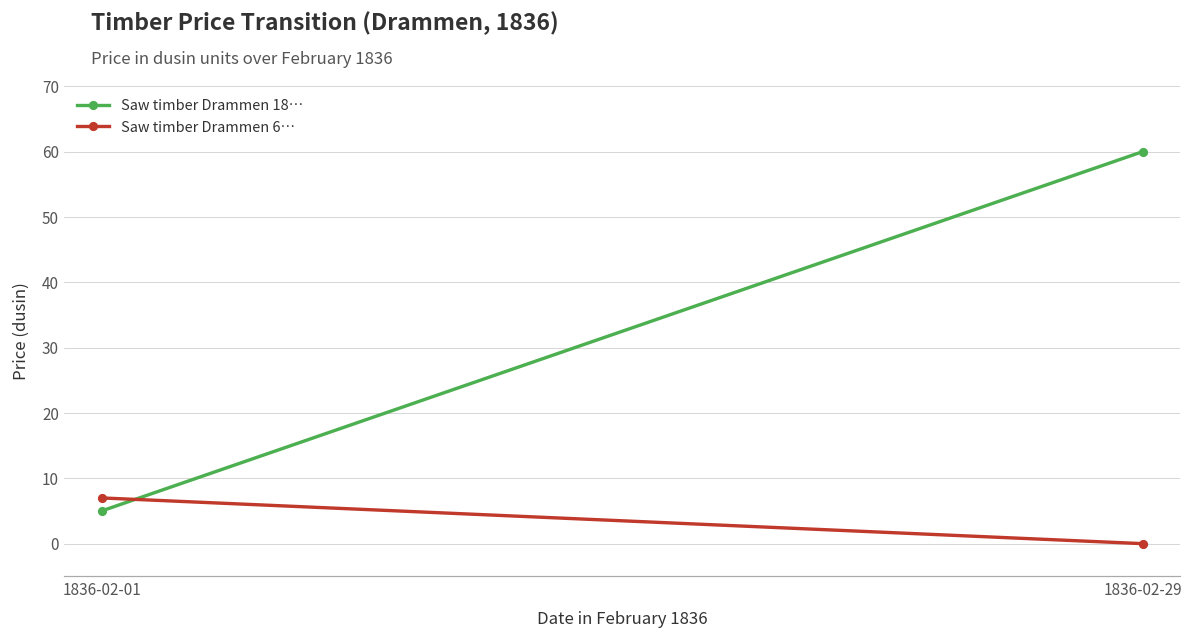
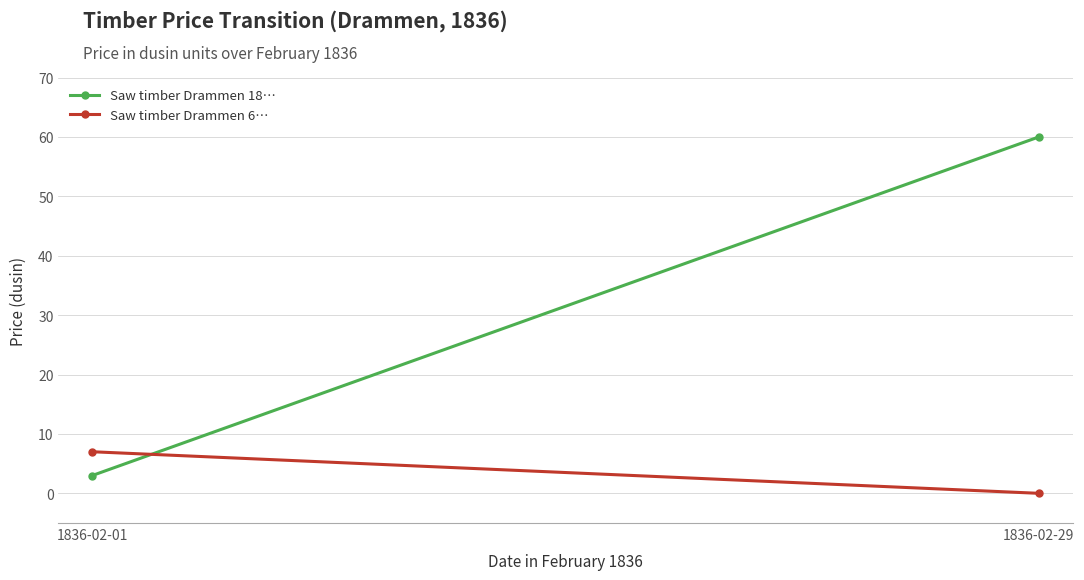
Saw timber Drammen 18…, 1836-02-01: 5 -> 3
